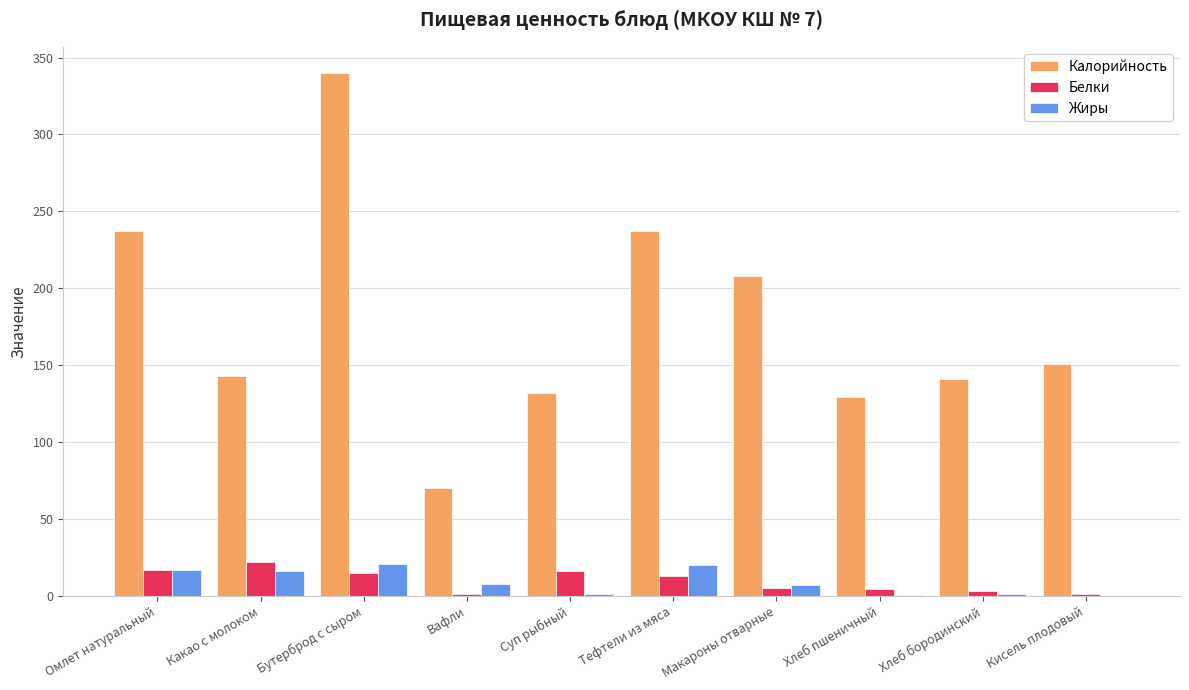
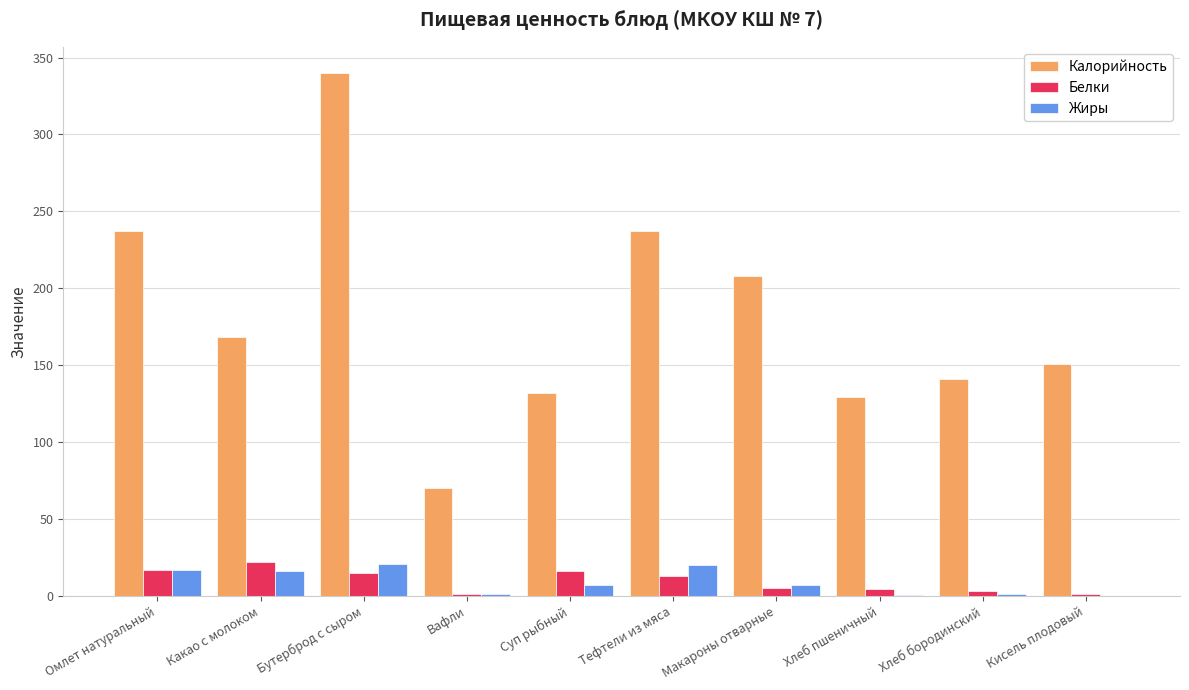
Калорийность, Какао с молоком: 143 -> 168
Жиры, Вафли: 8 -> 1
Жиры, Суп рыбный: 1 -> 7
